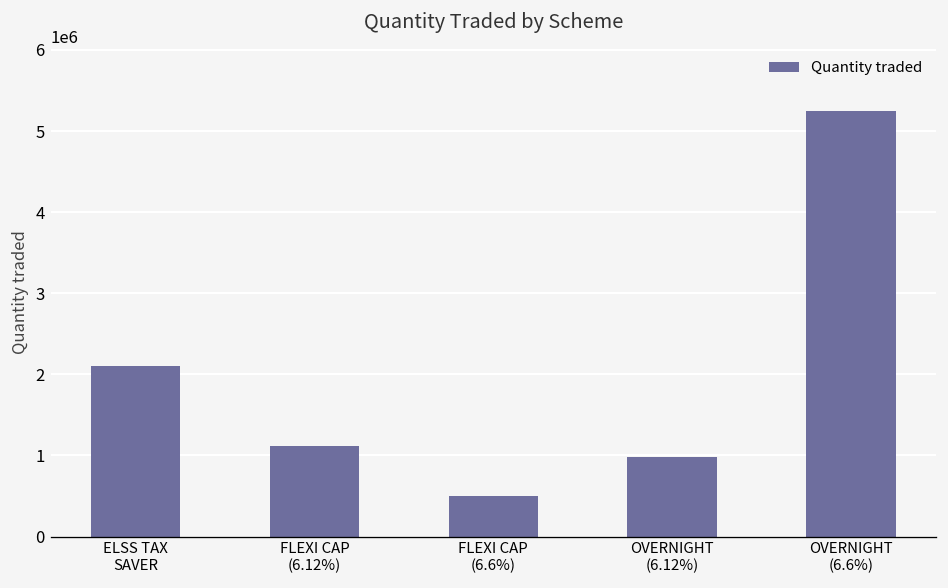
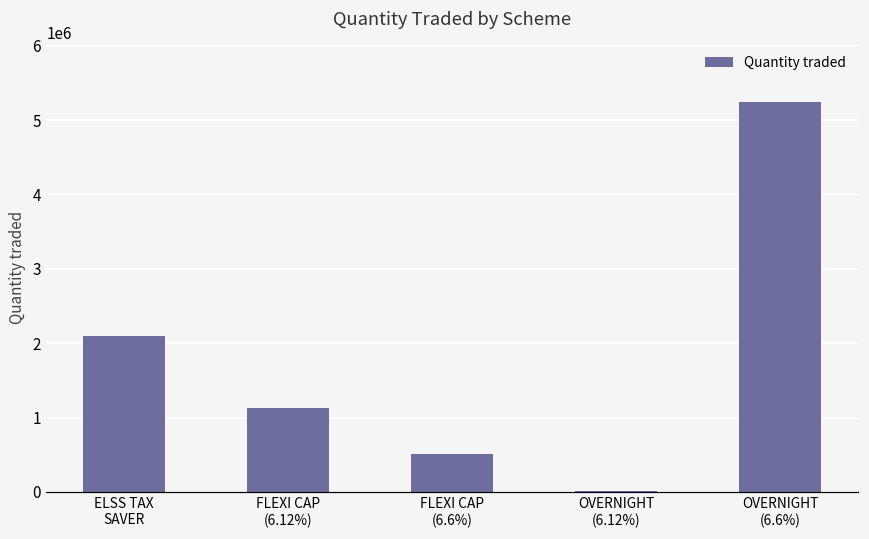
OVERNIGHT (6.12%): 1000000 -> 0
